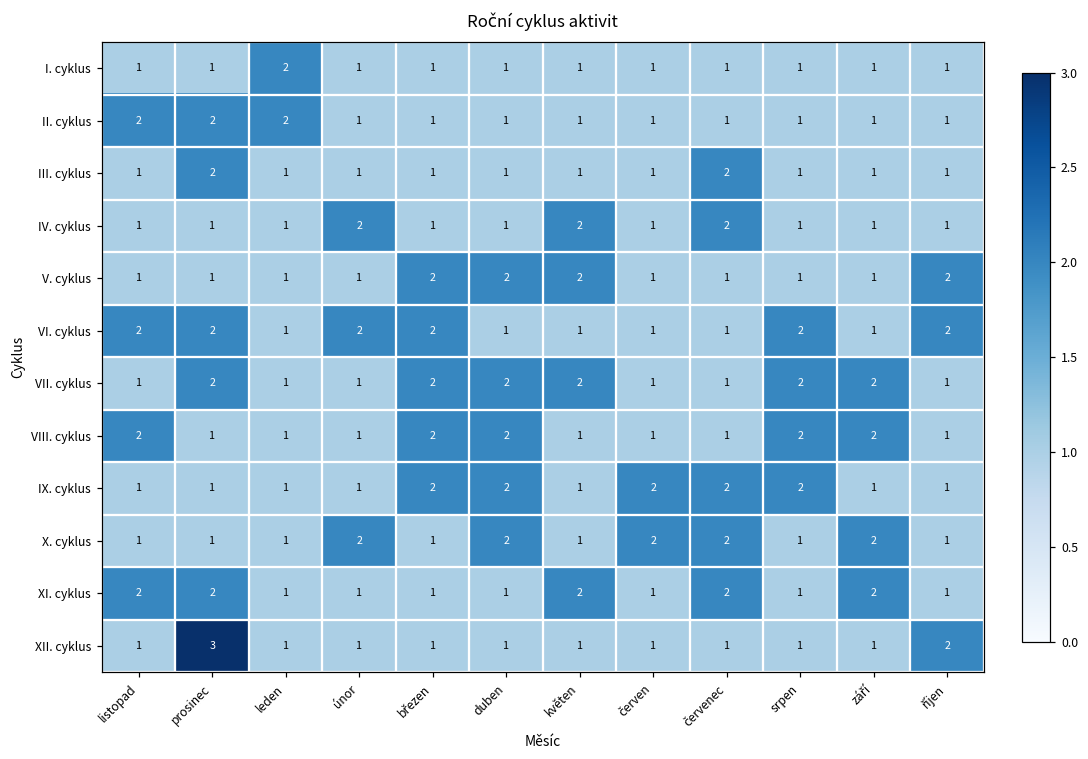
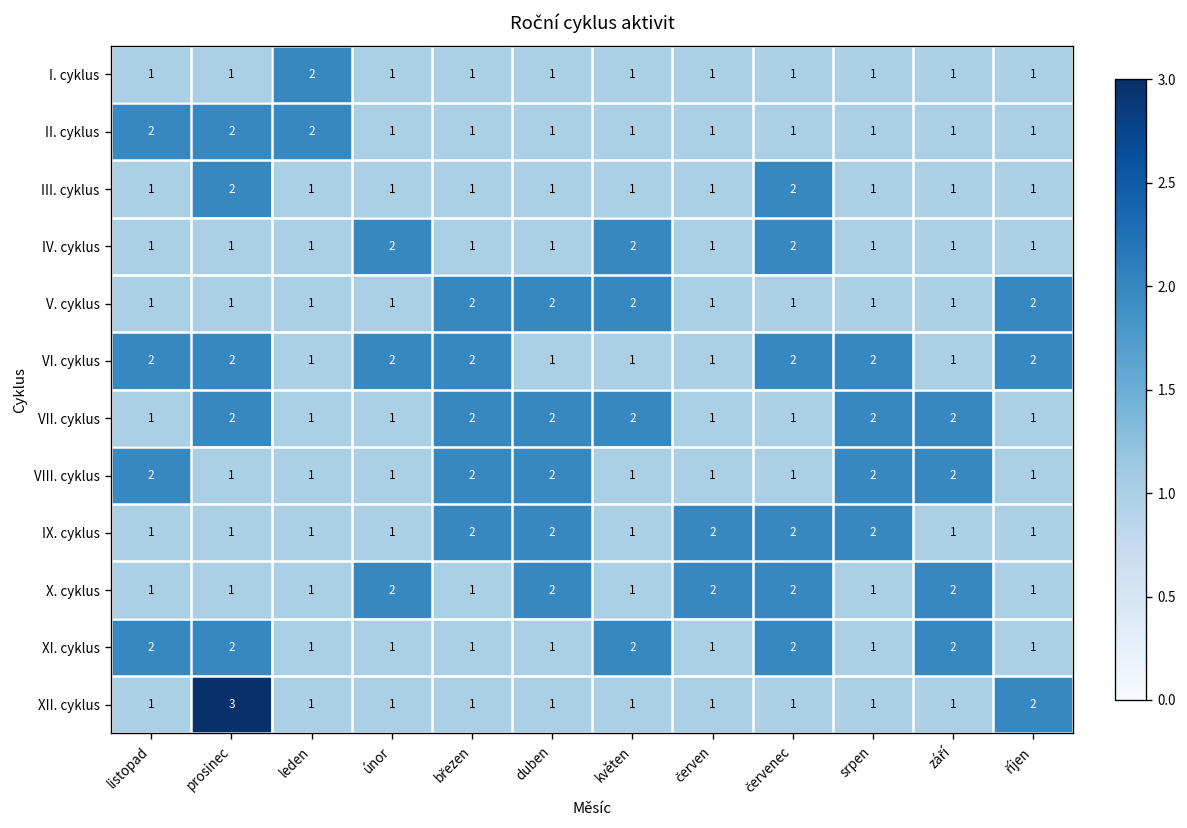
VI. cyklus, červenec: 1 -> 2
